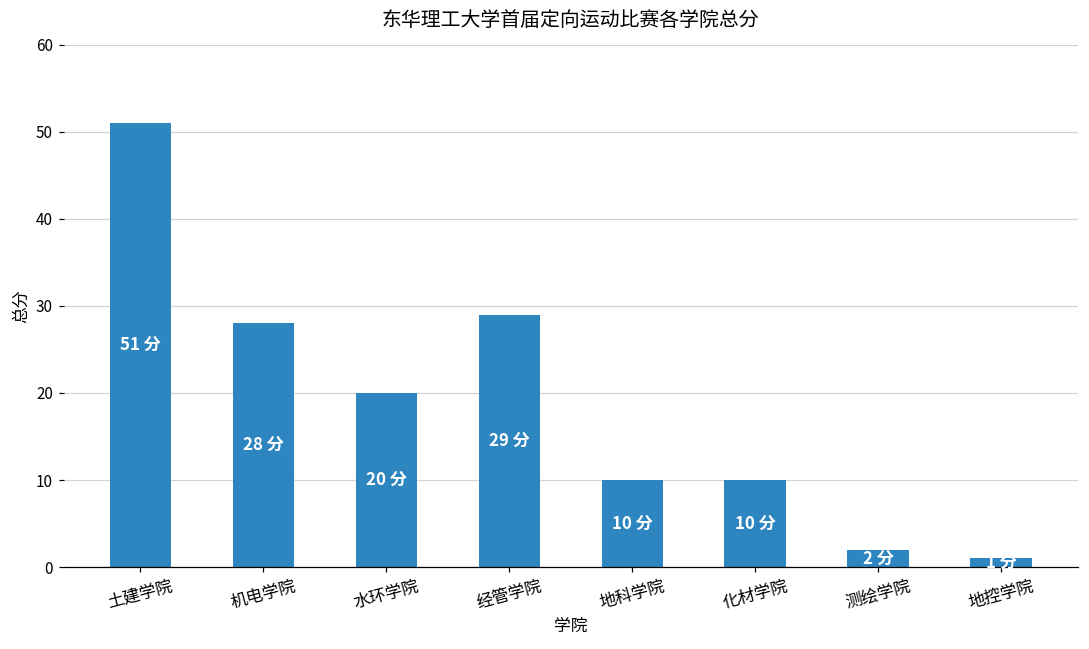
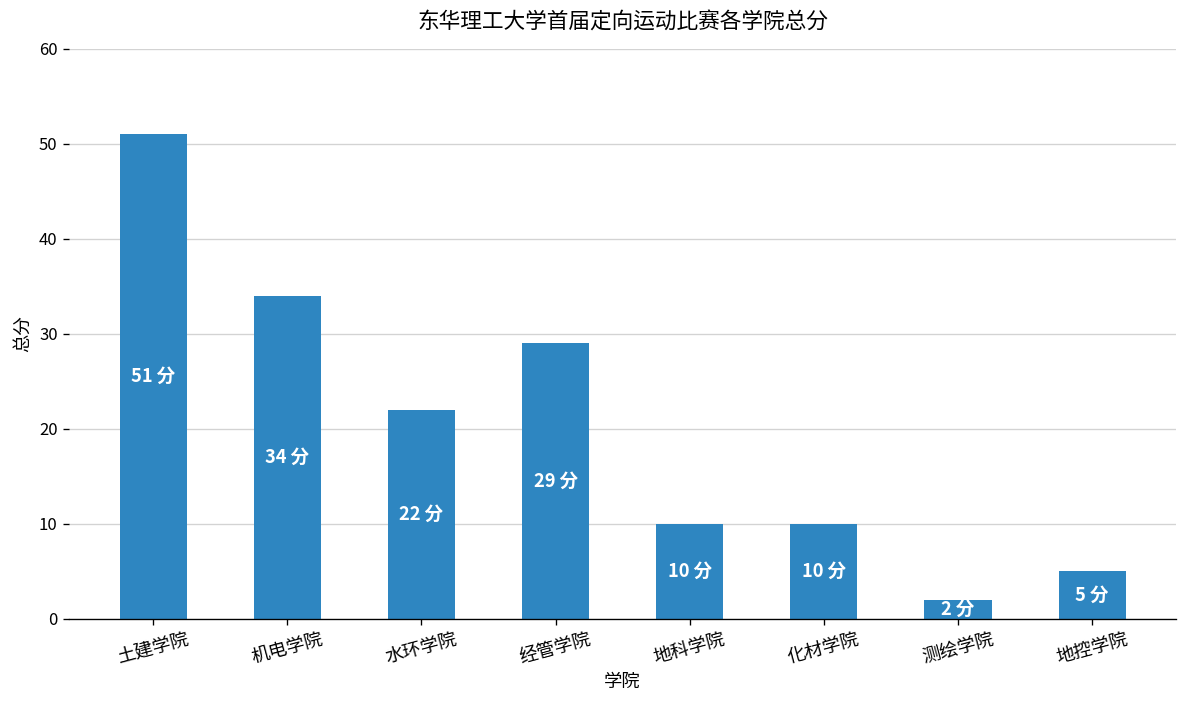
机电学院: 28 -> 34
水环学院: 20 -> 22
地控学院: 1 -> 5
